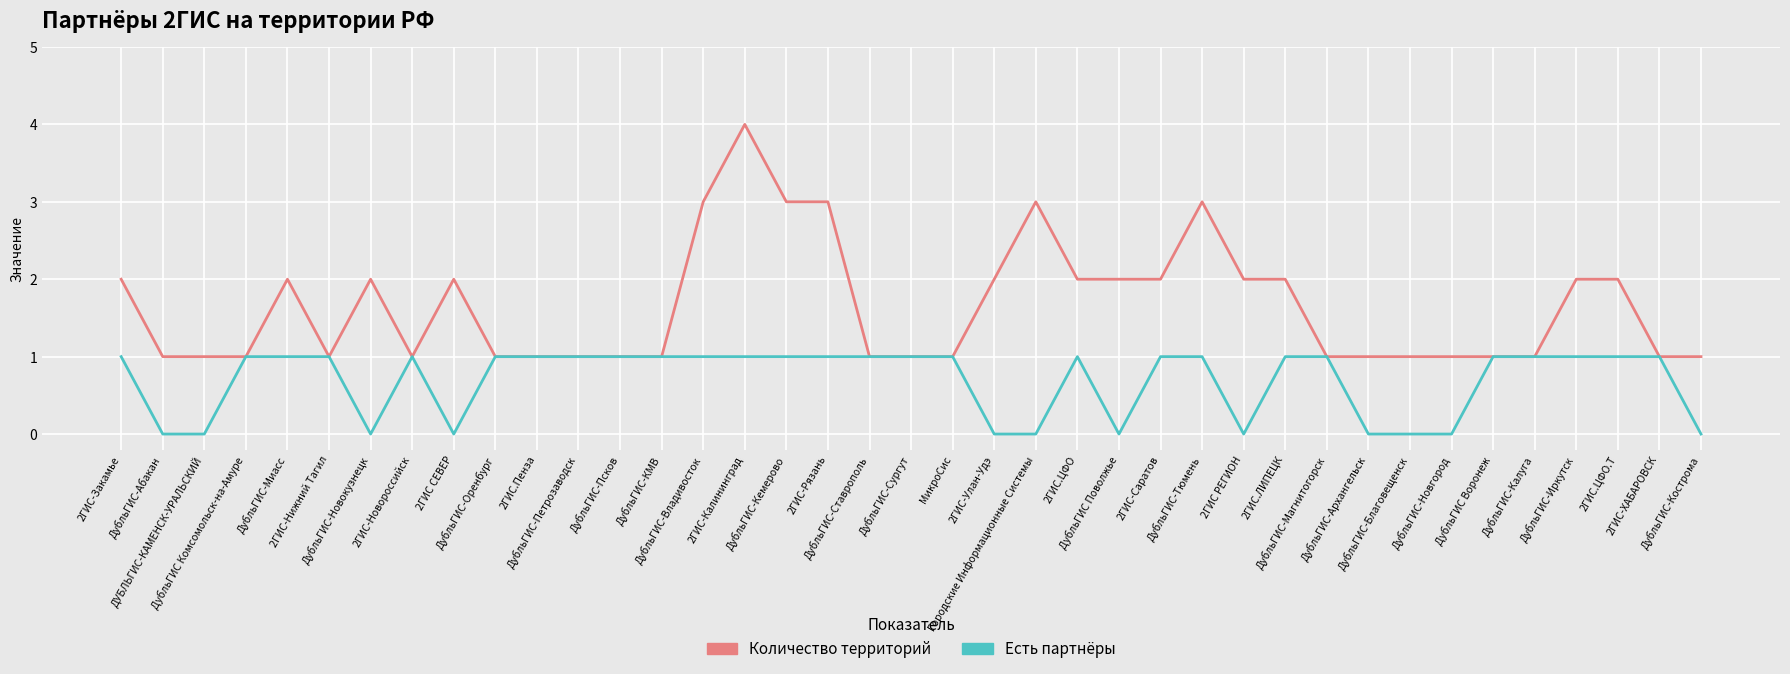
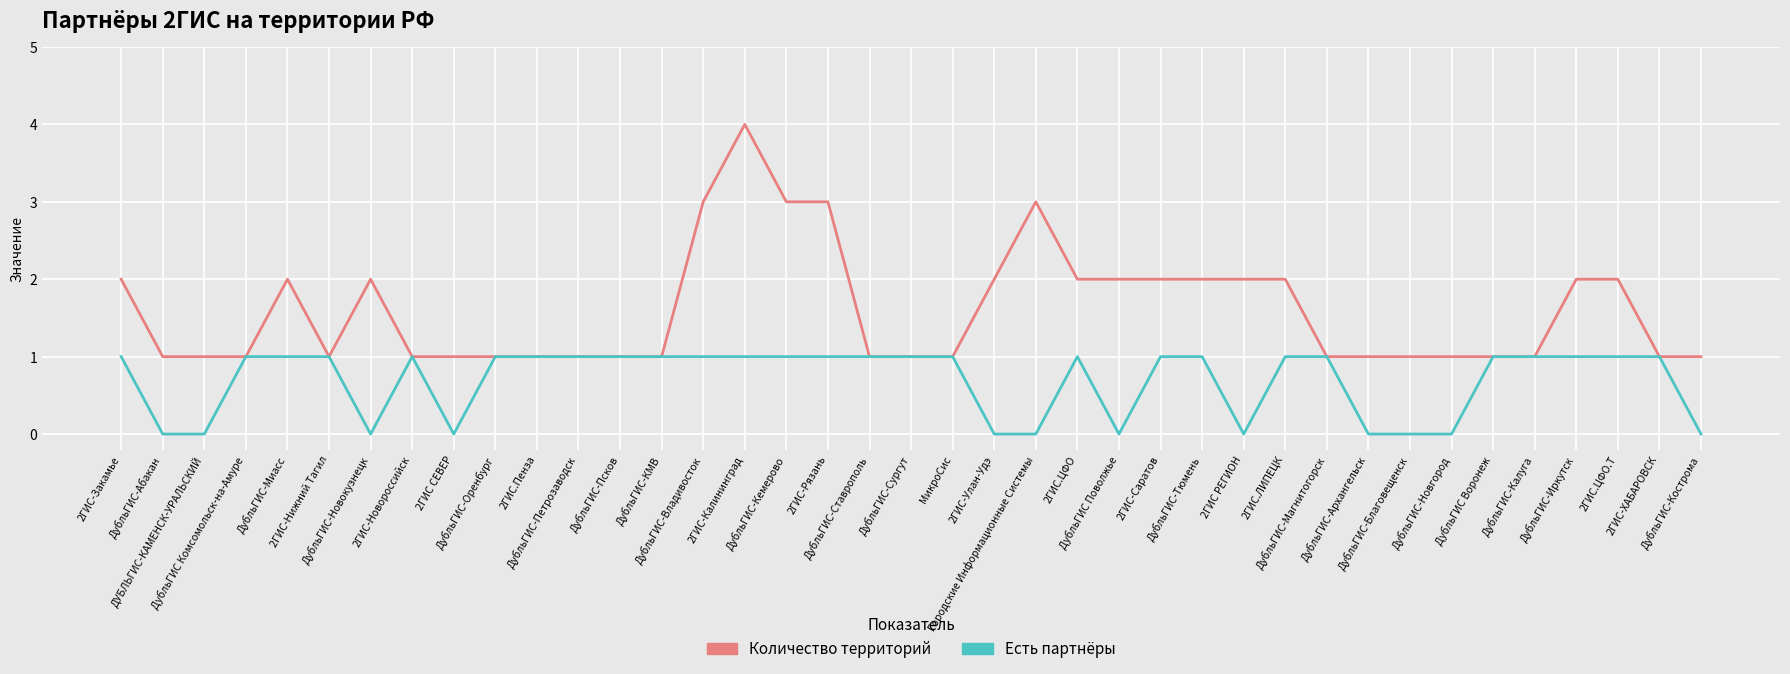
Количество территорий, 2ГИС СЕВЕР: 2 -> 1
Количество территорий, ДубльГИС-Тюмень: 3 -> 2
